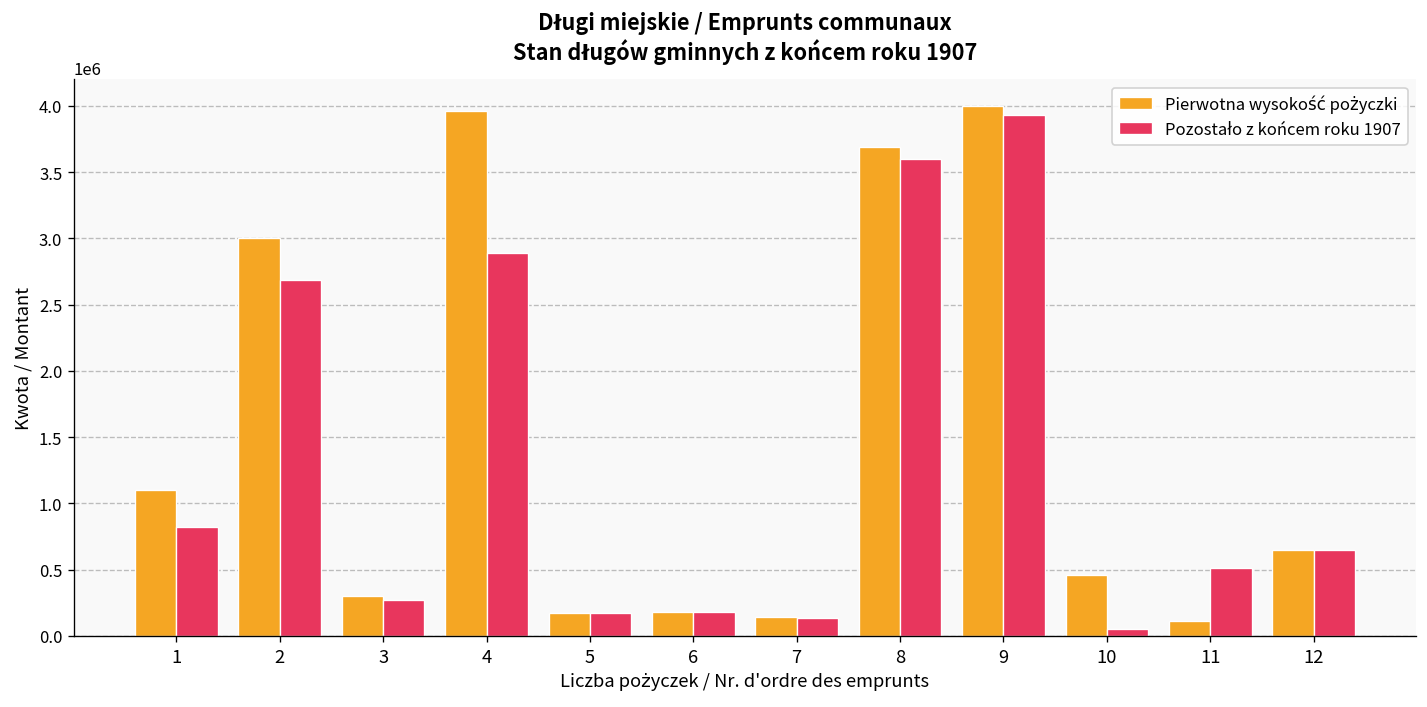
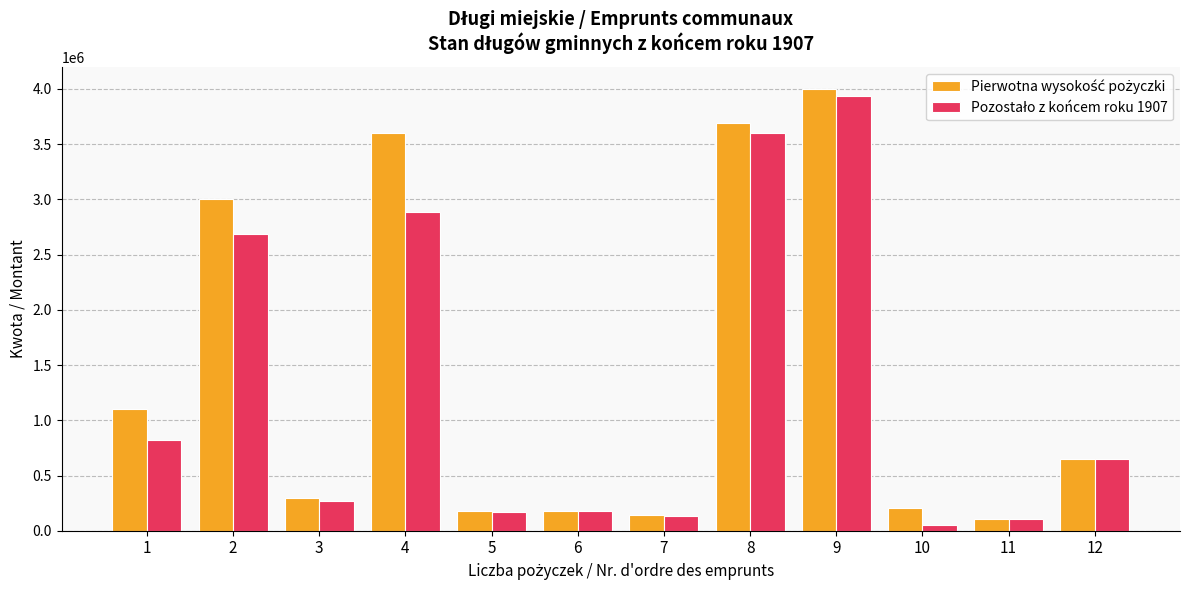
Pierwotna wysokość pożyczki, 4: 3960000 -> 3600000
Pierwotna wysokość pożyczki, 10: 460000 -> 200000
Pozostało z końcem roku 1907, 11: 510000 -> 110000
